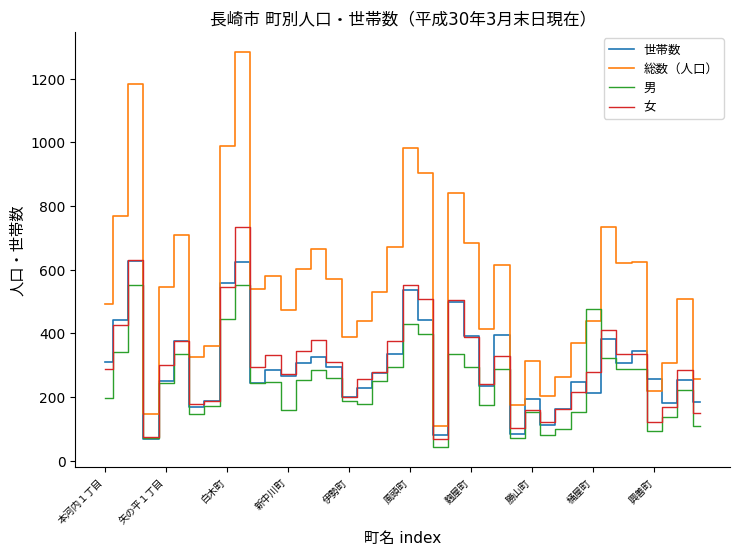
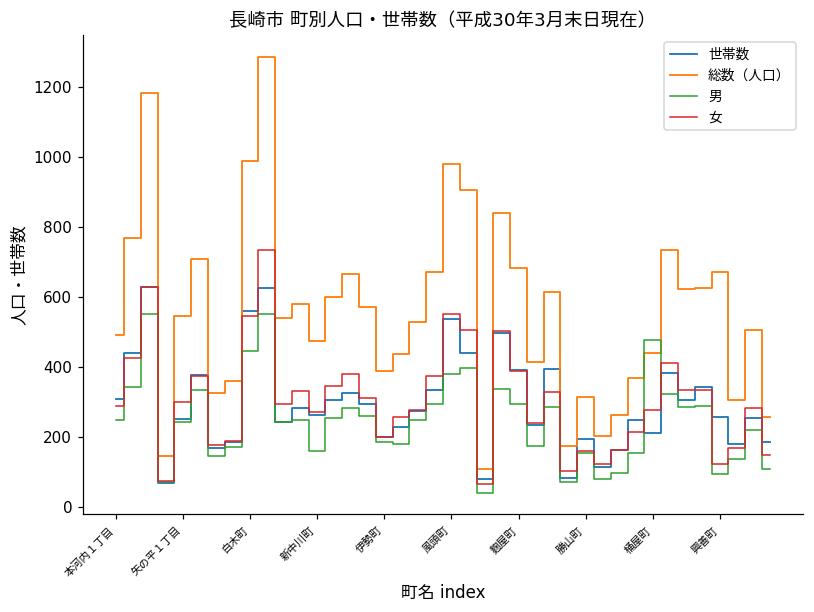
男, 本河内１丁目: 200 -> 250
男, 風頭町: 430 -> 380
総数（人口）, 興善町: 220 -> 670
